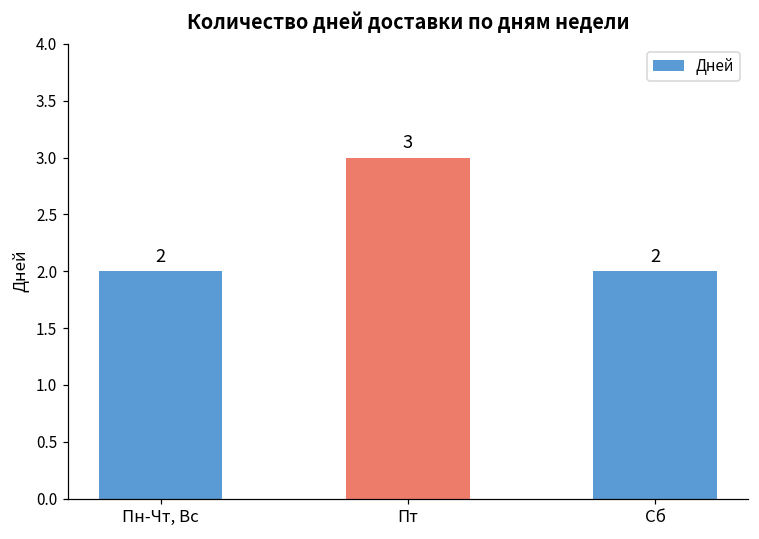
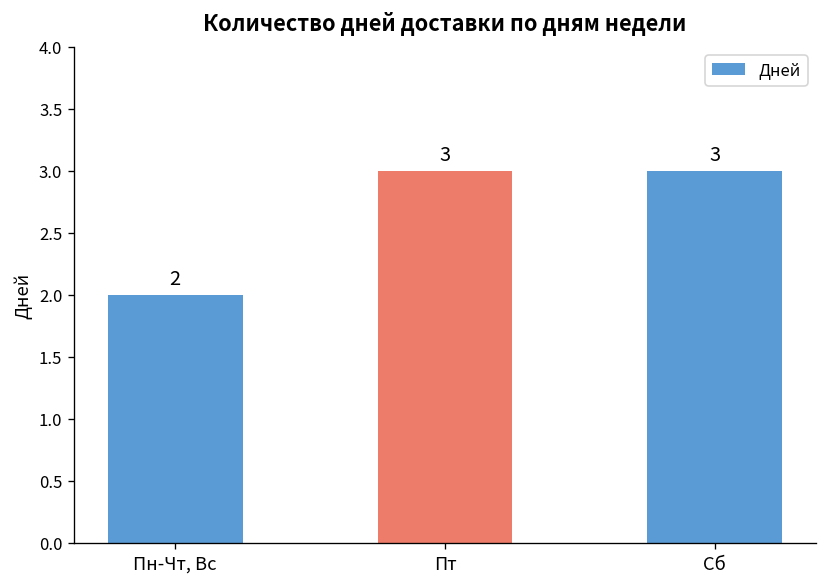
Сб: 2 -> 3
